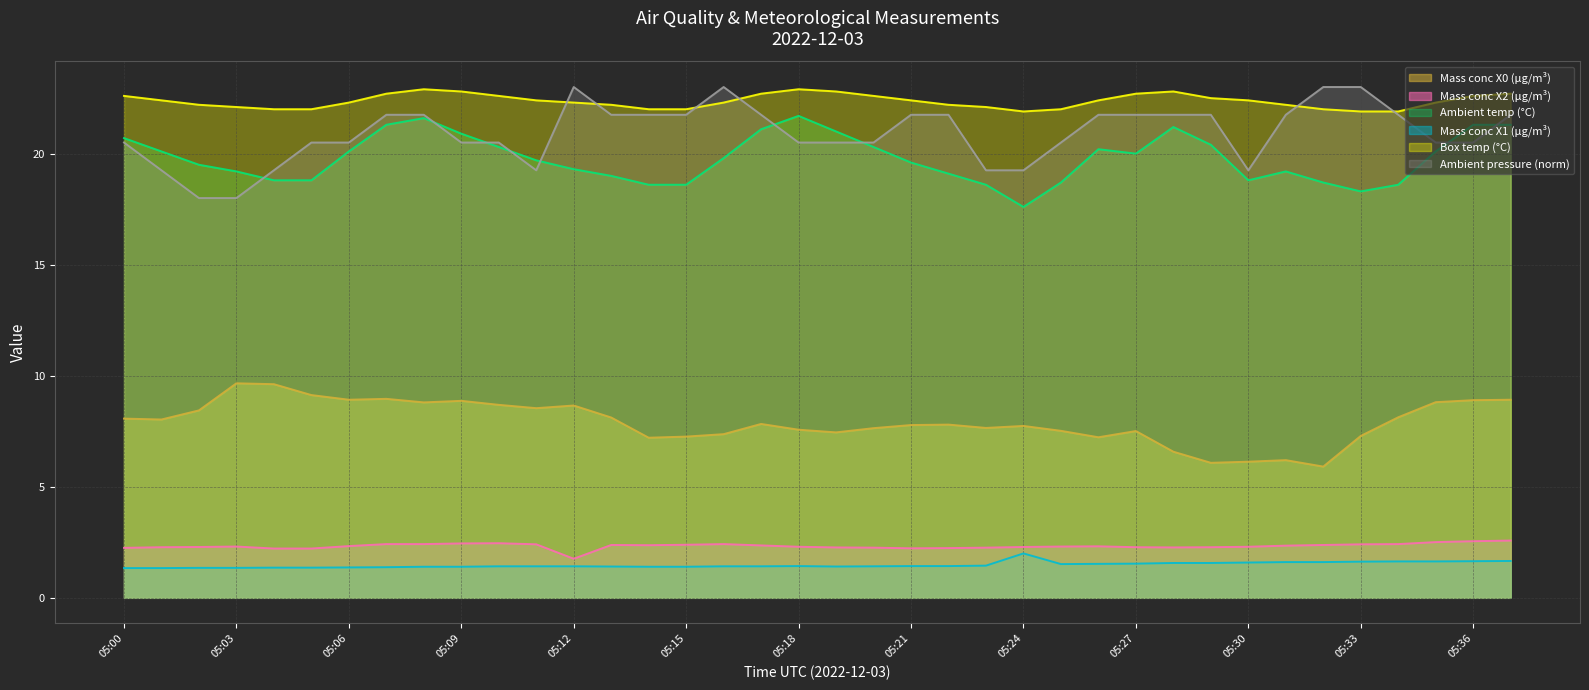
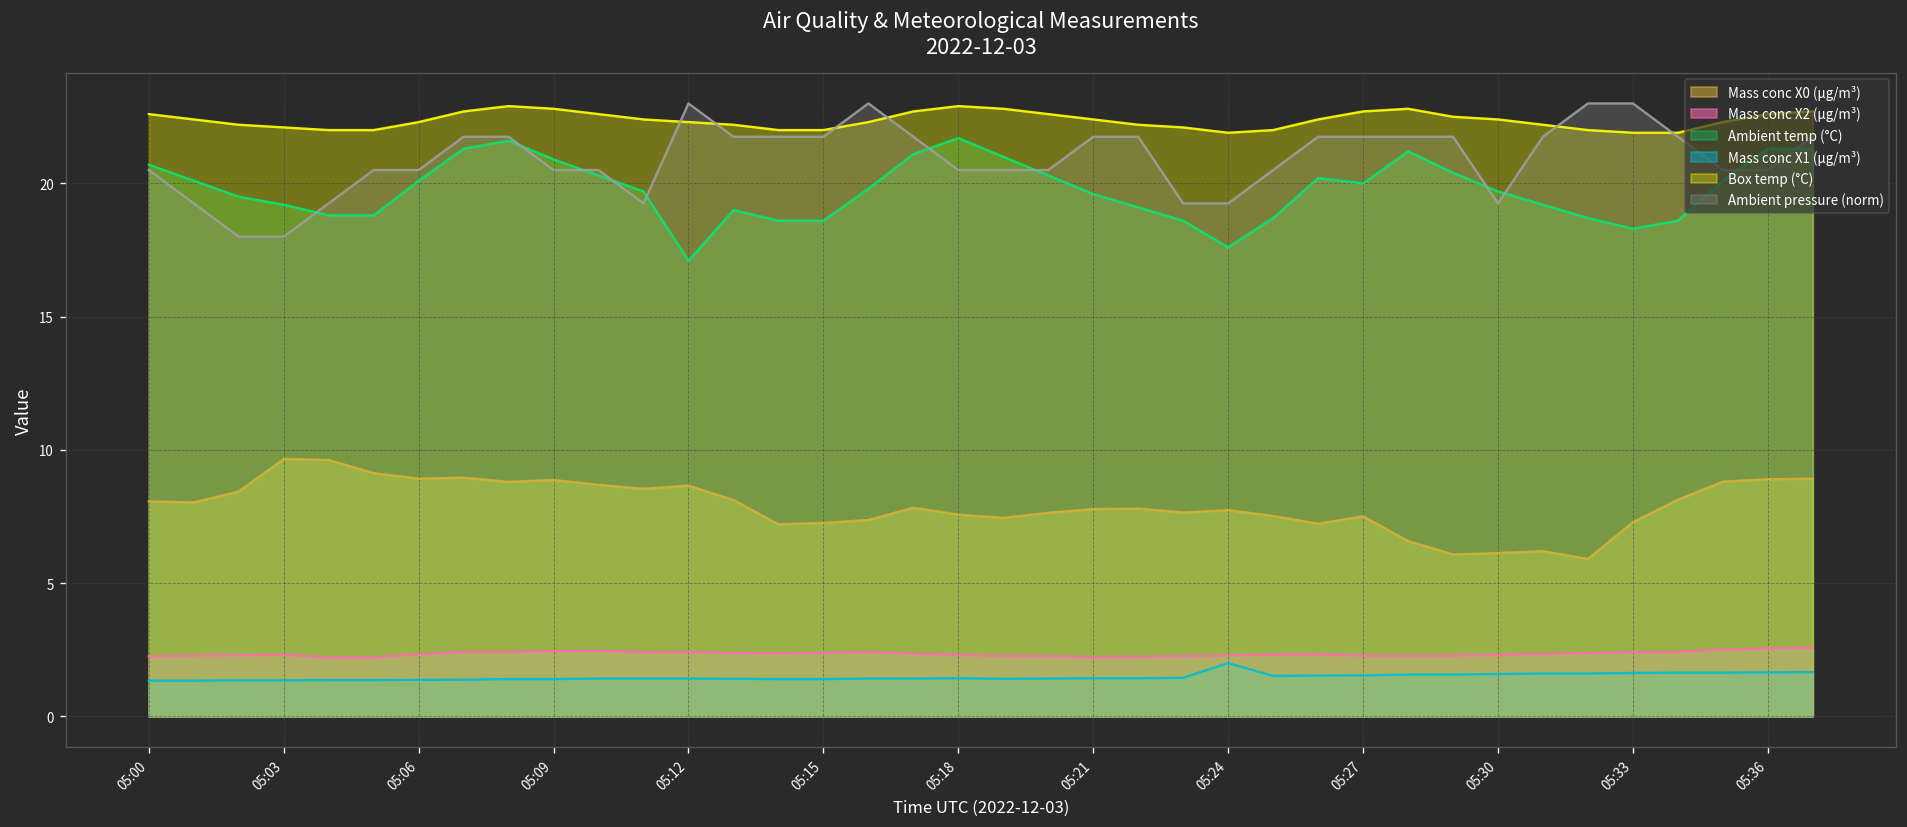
Mass conc X2 (μg/m³), 05:12: 1.8 -> 2.4
Ambient temp (°C), 05:12: 19.3 -> 17.1
Ambient temp (°C), 05:30: 18.8 -> 19.7
